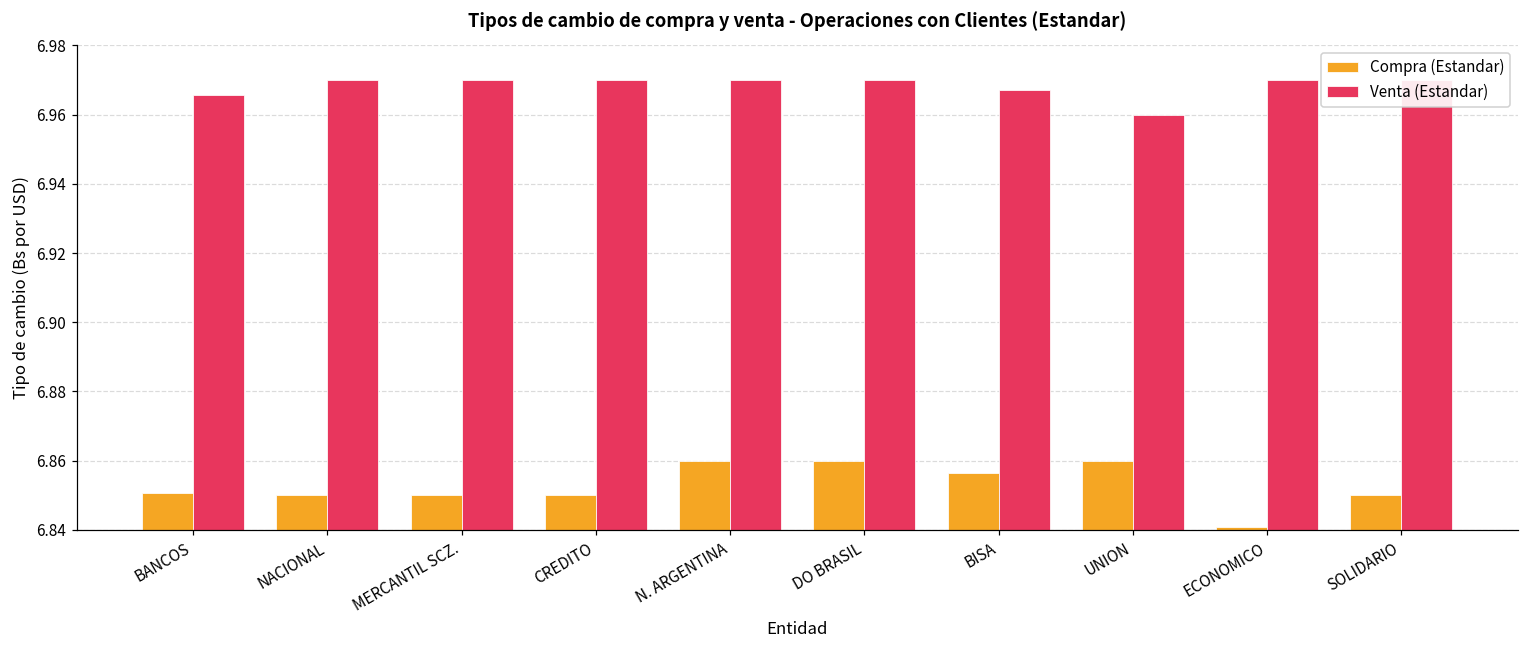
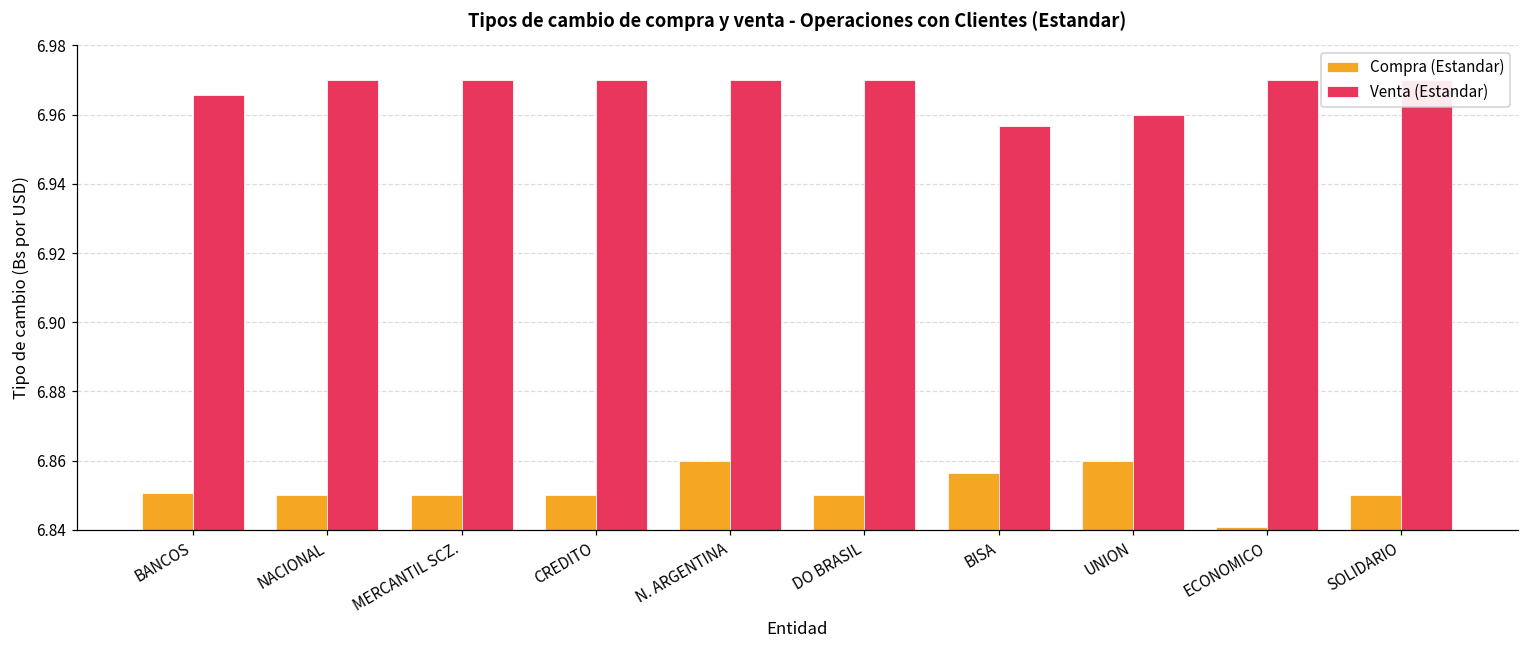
Compra (Estandar), DO BRASIL: 6.86 -> 6.85
Venta (Estandar), BISA: 6.967 -> 6.957
